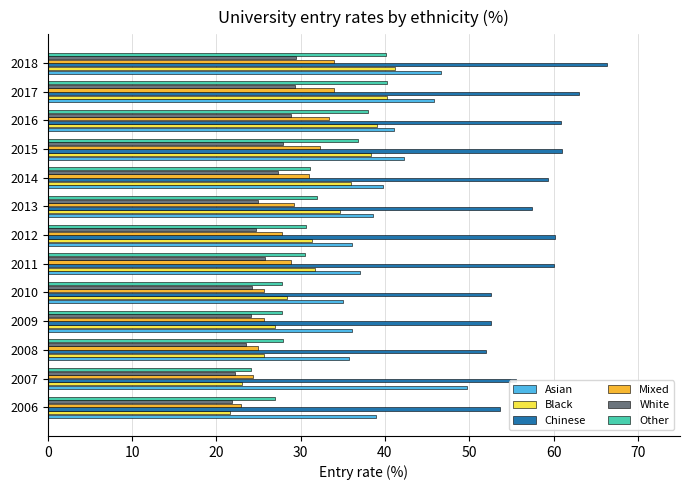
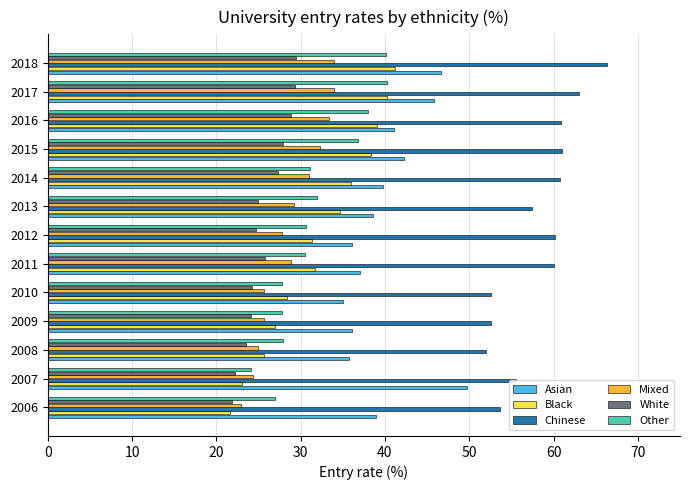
Chinese, 2014: 59 -> 61
